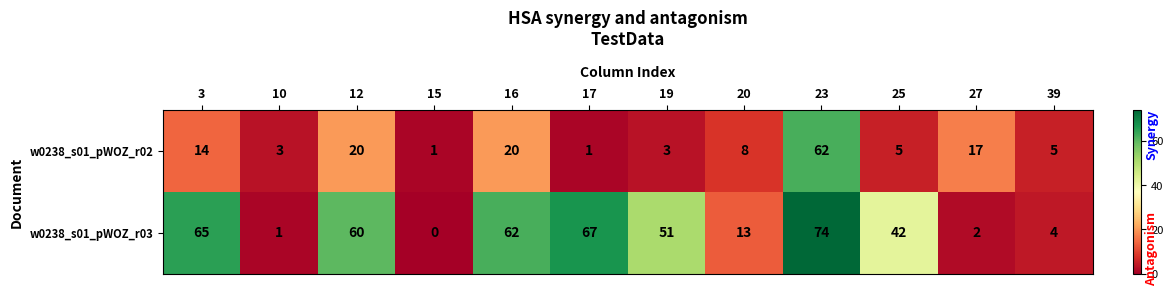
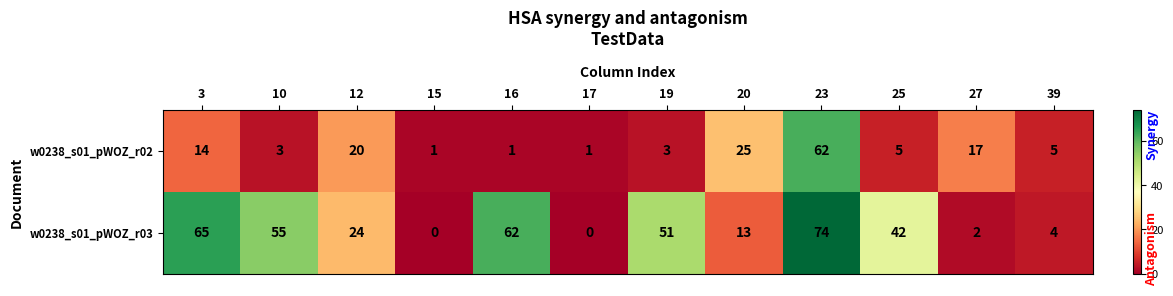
w0238_s01_pWOZ_r02, 16: 20 -> 1
w0238_s01_pWOZ_r02, 20: 8 -> 25
w0238_s01_pWOZ_r03, 10: 1 -> 55
w0238_s01_pWOZ_r03, 12: 60 -> 24
w0238_s01_pWOZ_r03, 17: 67 -> 0
